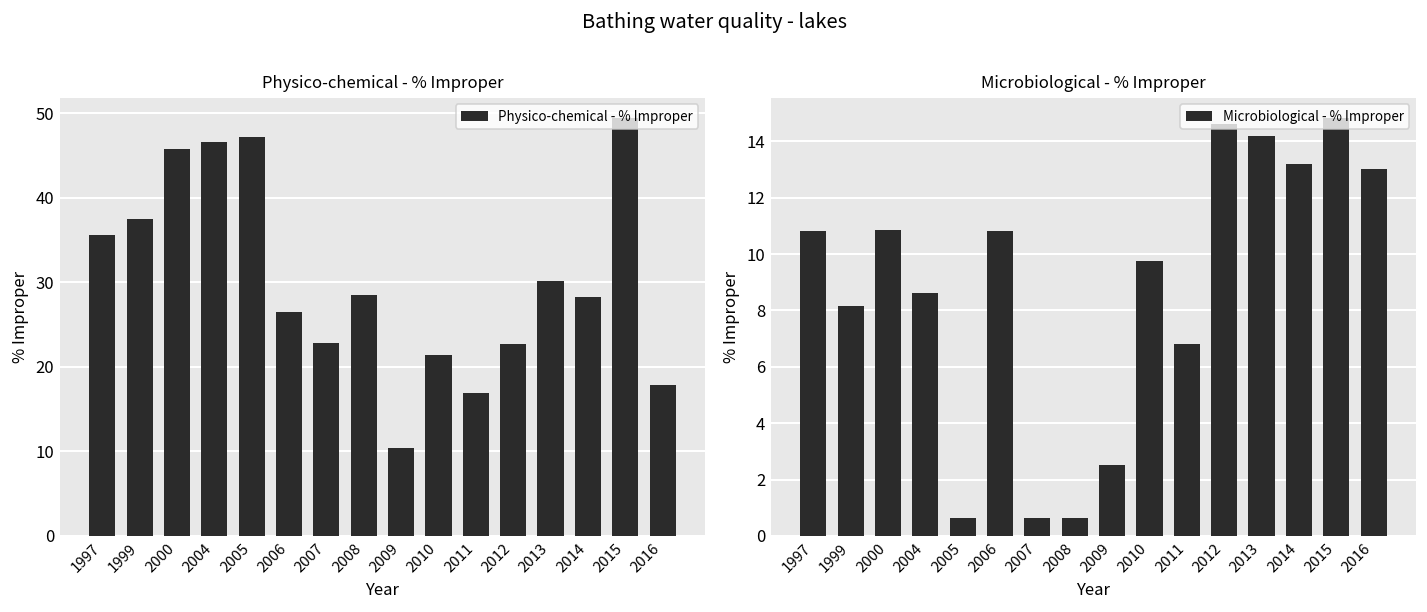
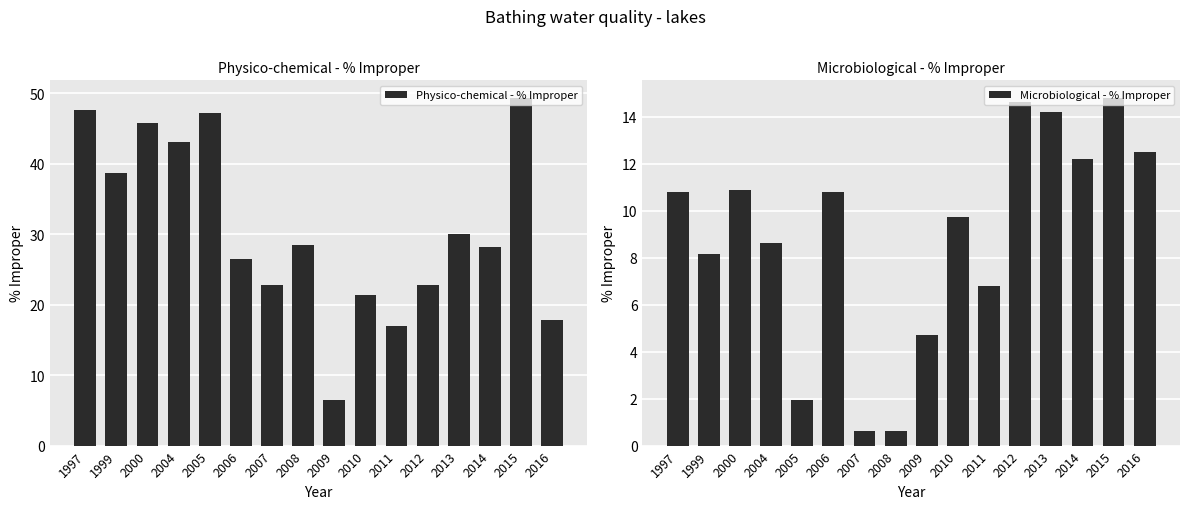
Physico-chemical - % Improper, 1997: 36 -> 48
Physico-chemical - % Improper, 1999: 37 -> 39
Physico-chemical - % Improper, 2004: 47 -> 43
Physico-chemical - % Improper, 2009: 10 -> 6
Microbiological - % Improper, 2005: 0.6 -> 1.9
Microbiological - % Improper, 2009: 2.5 -> 4.7
Microbiological - % Improper, 2014: 13.2 -> 12.2
Microbiological - % Improper, 2016: 13.0 -> 12.5
